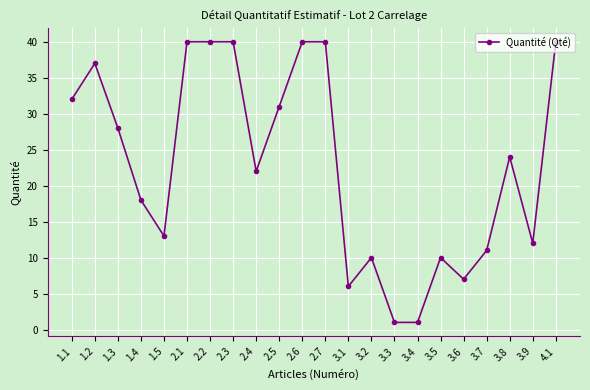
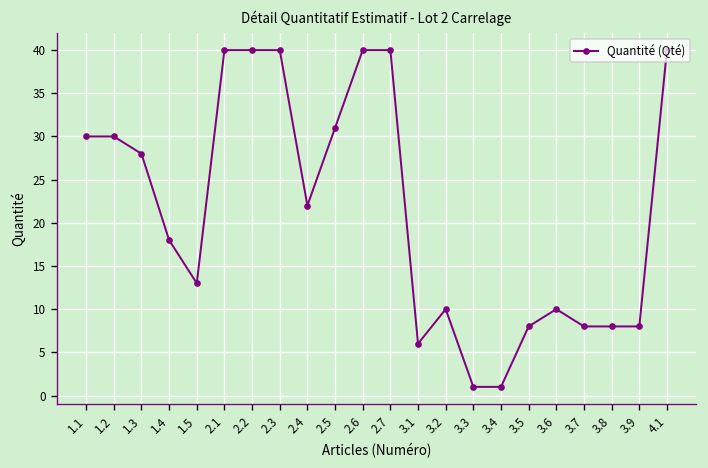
1.1: 32 -> 30
1.2: 37 -> 30
3.5: 10 -> 8
3.6: 7 -> 10
3.7: 11 -> 8
3.8: 24 -> 8
3.9: 12 -> 8
